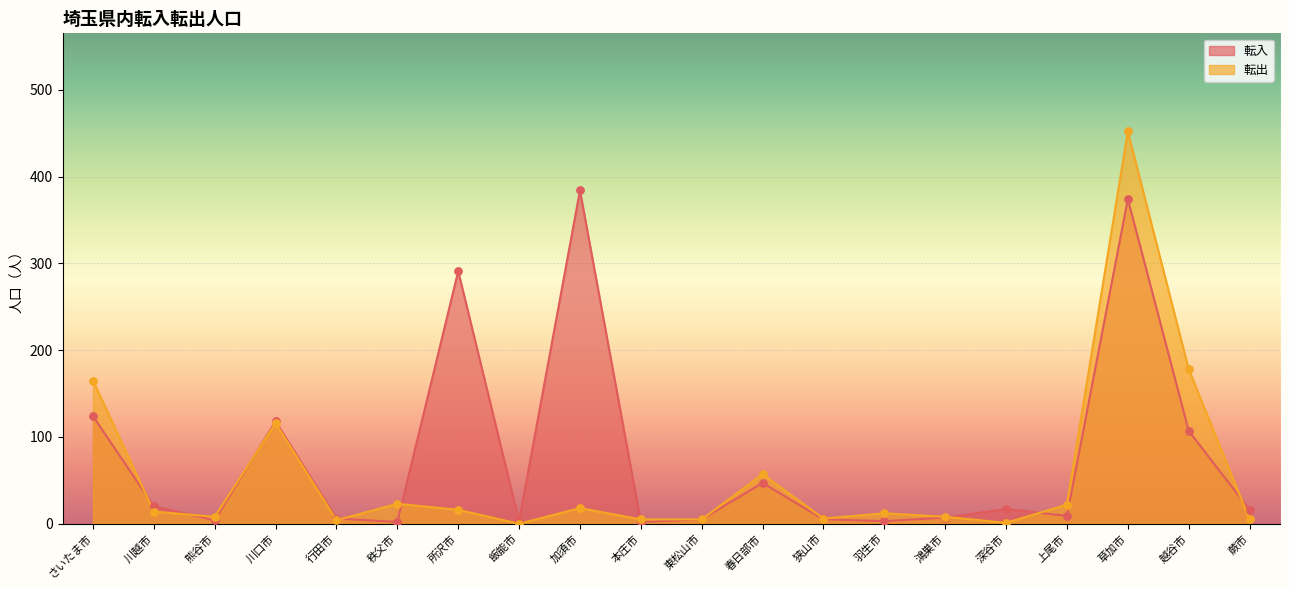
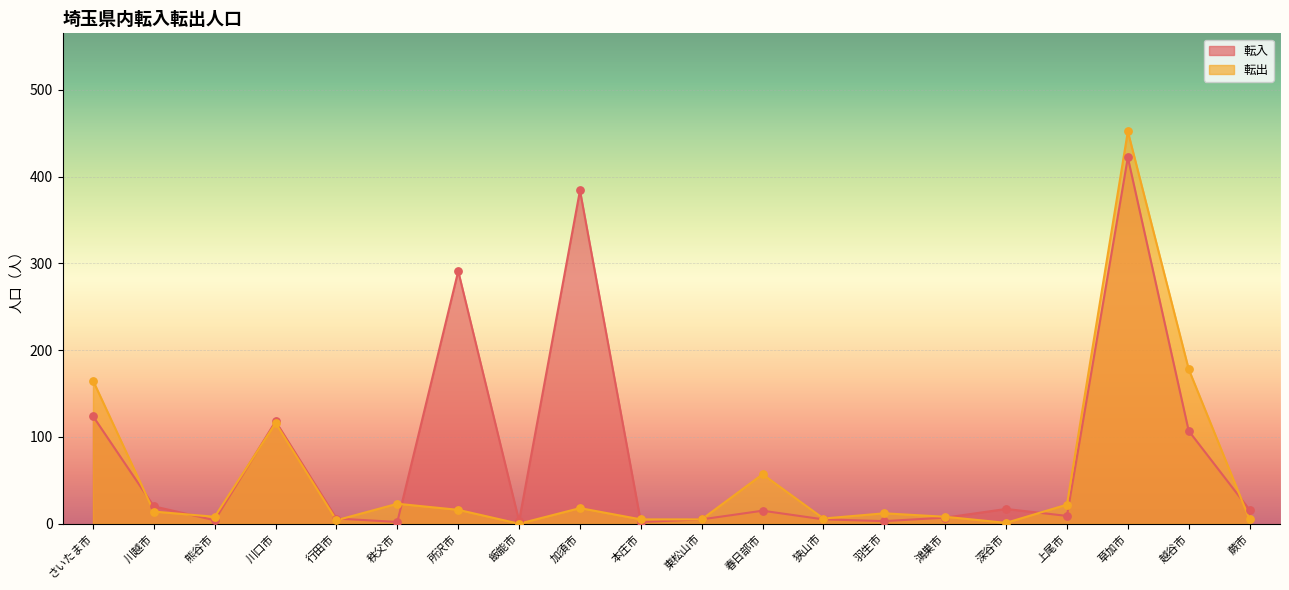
転入, 春日部市: 50 -> 20
転入, 草加市: 370 -> 420
